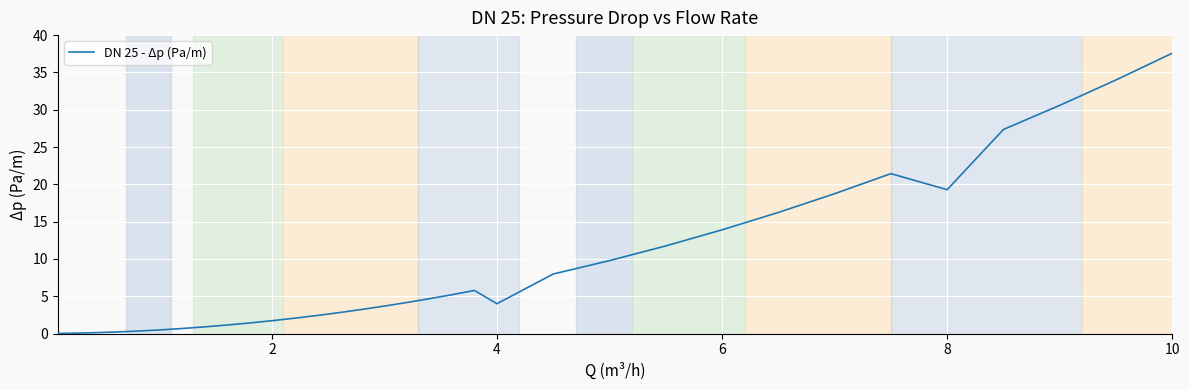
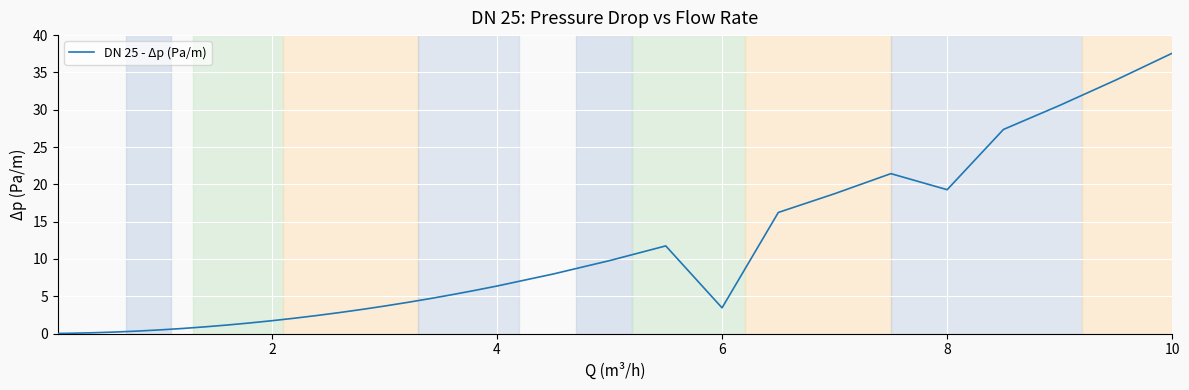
4: 4 -> 6
6: 14 -> 3
